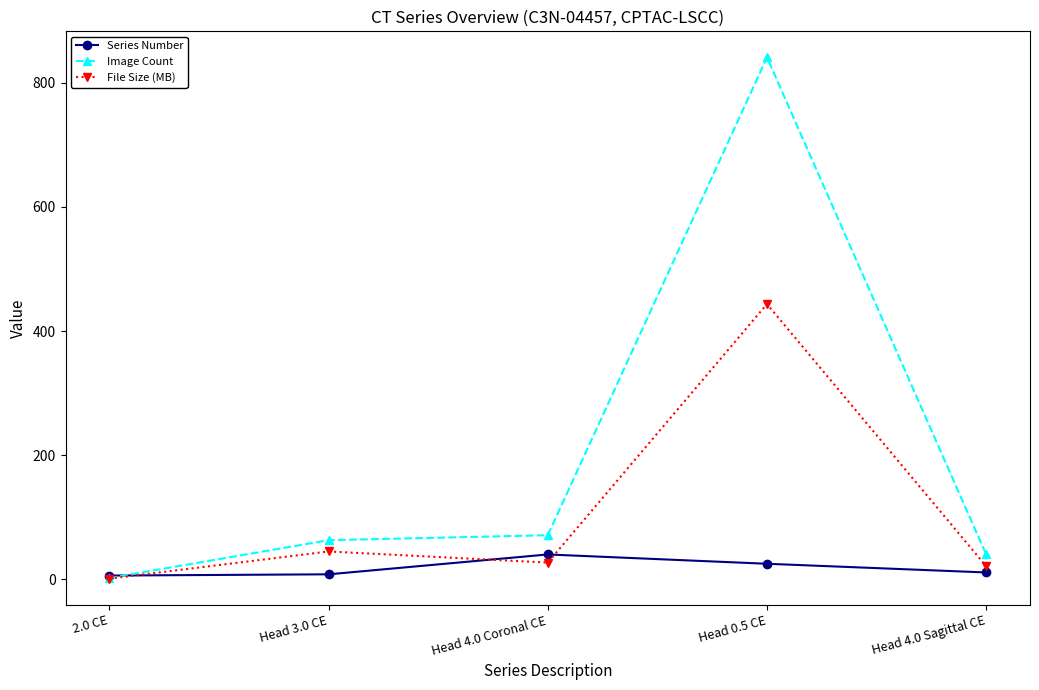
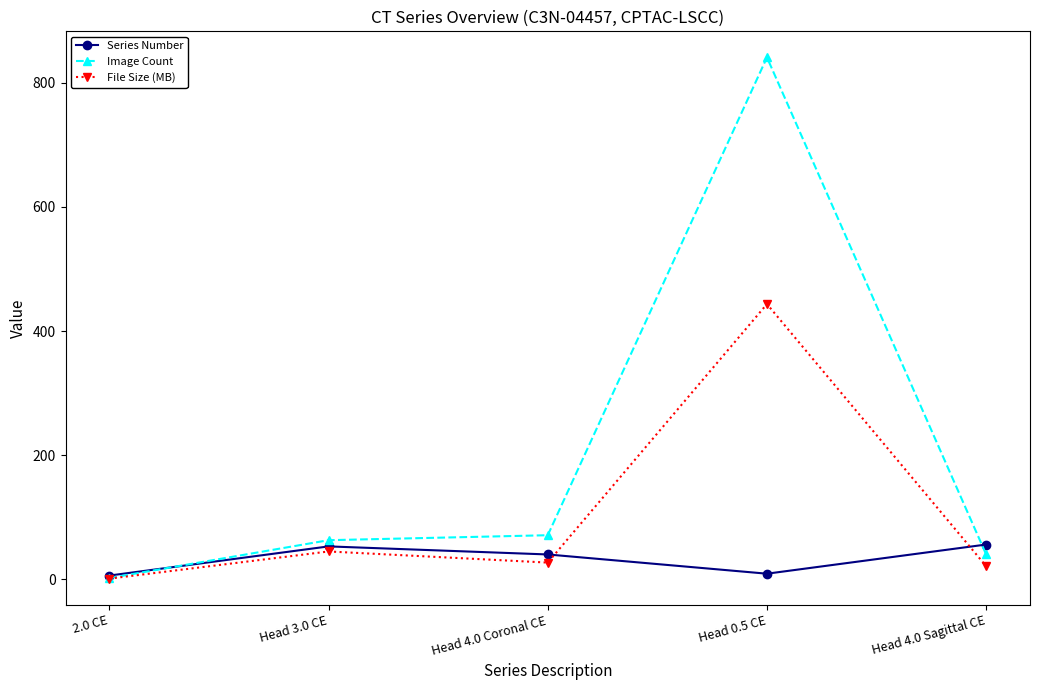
Series Number, Head 3.0 CE: 10 -> 50
Series Number, Head 0.5 CE: 30 -> 10
Series Number, Head 4.0 Sagittal CE: 10 -> 60
